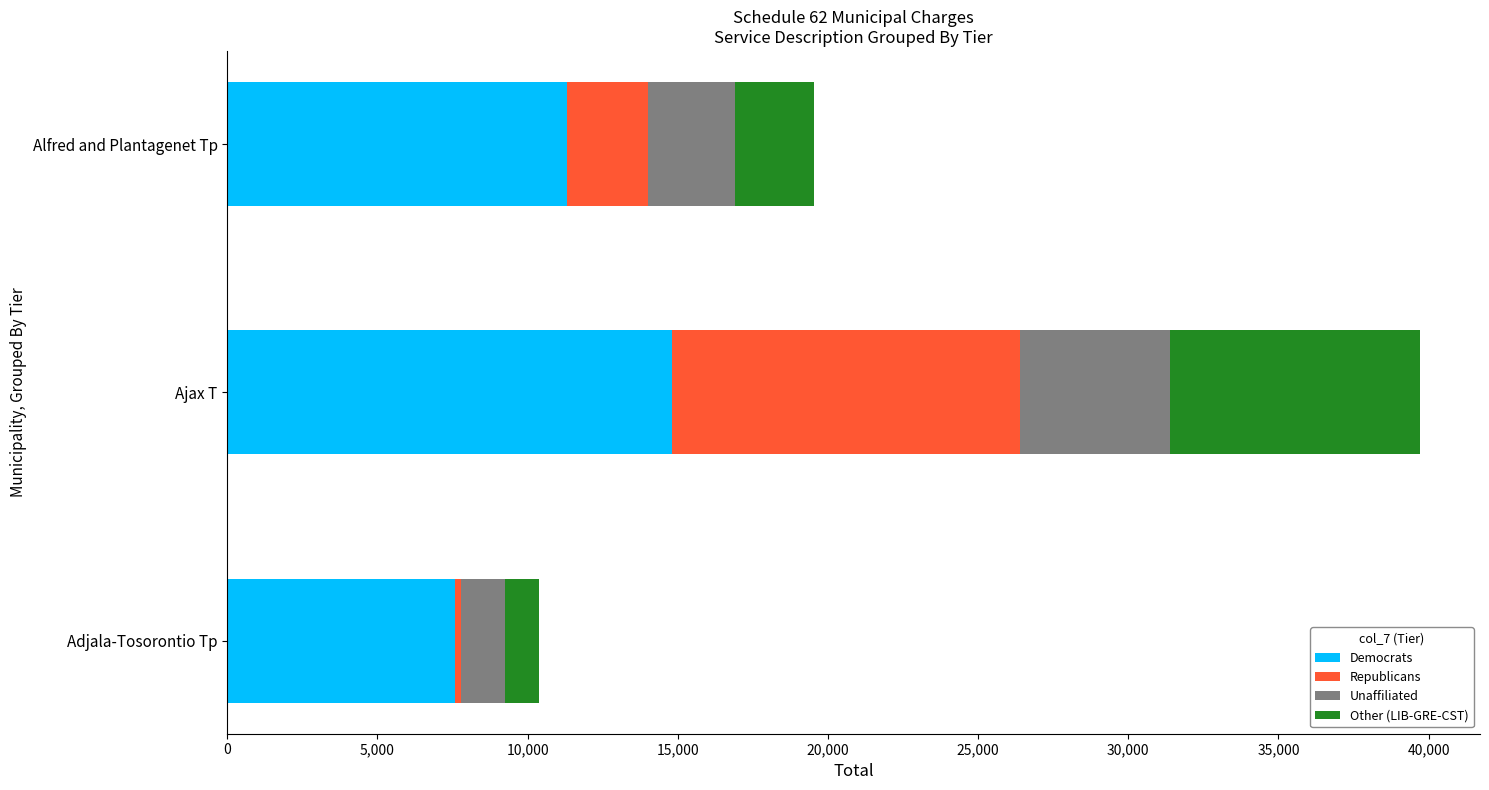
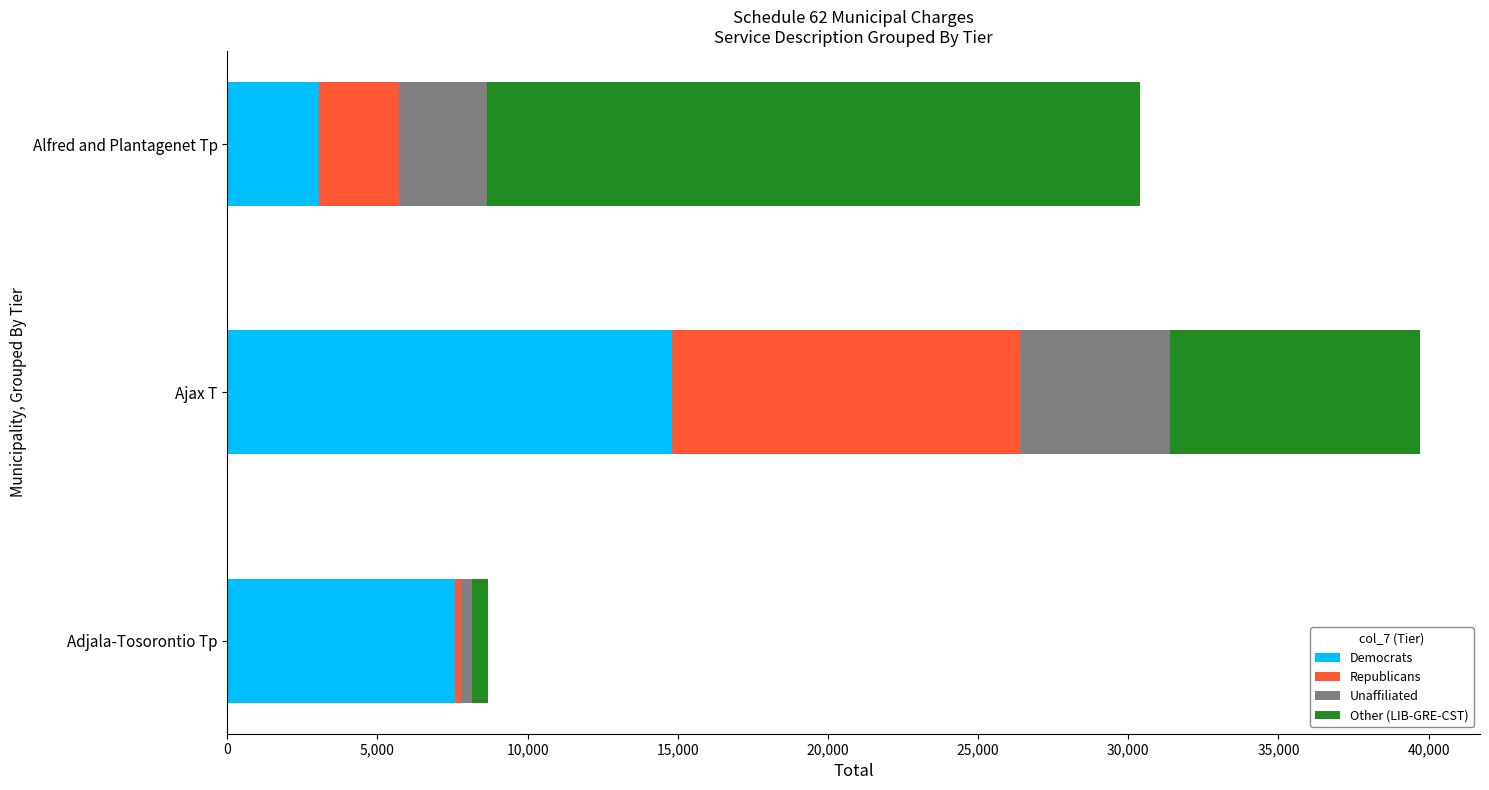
Democrats, Alfred and Plantagenet Tp: 11,300 -> 3,000
Other (LIB-GRE-CST), Alfred and Plantagenet Tp: 2,600 -> 21,700
Unaffiliated, Adjala-Tosorontio Tp: 1,500 -> 400
Other (LIB-GRE-CST), Adjala-Tosorontio Tp: 1,100 -> 500
